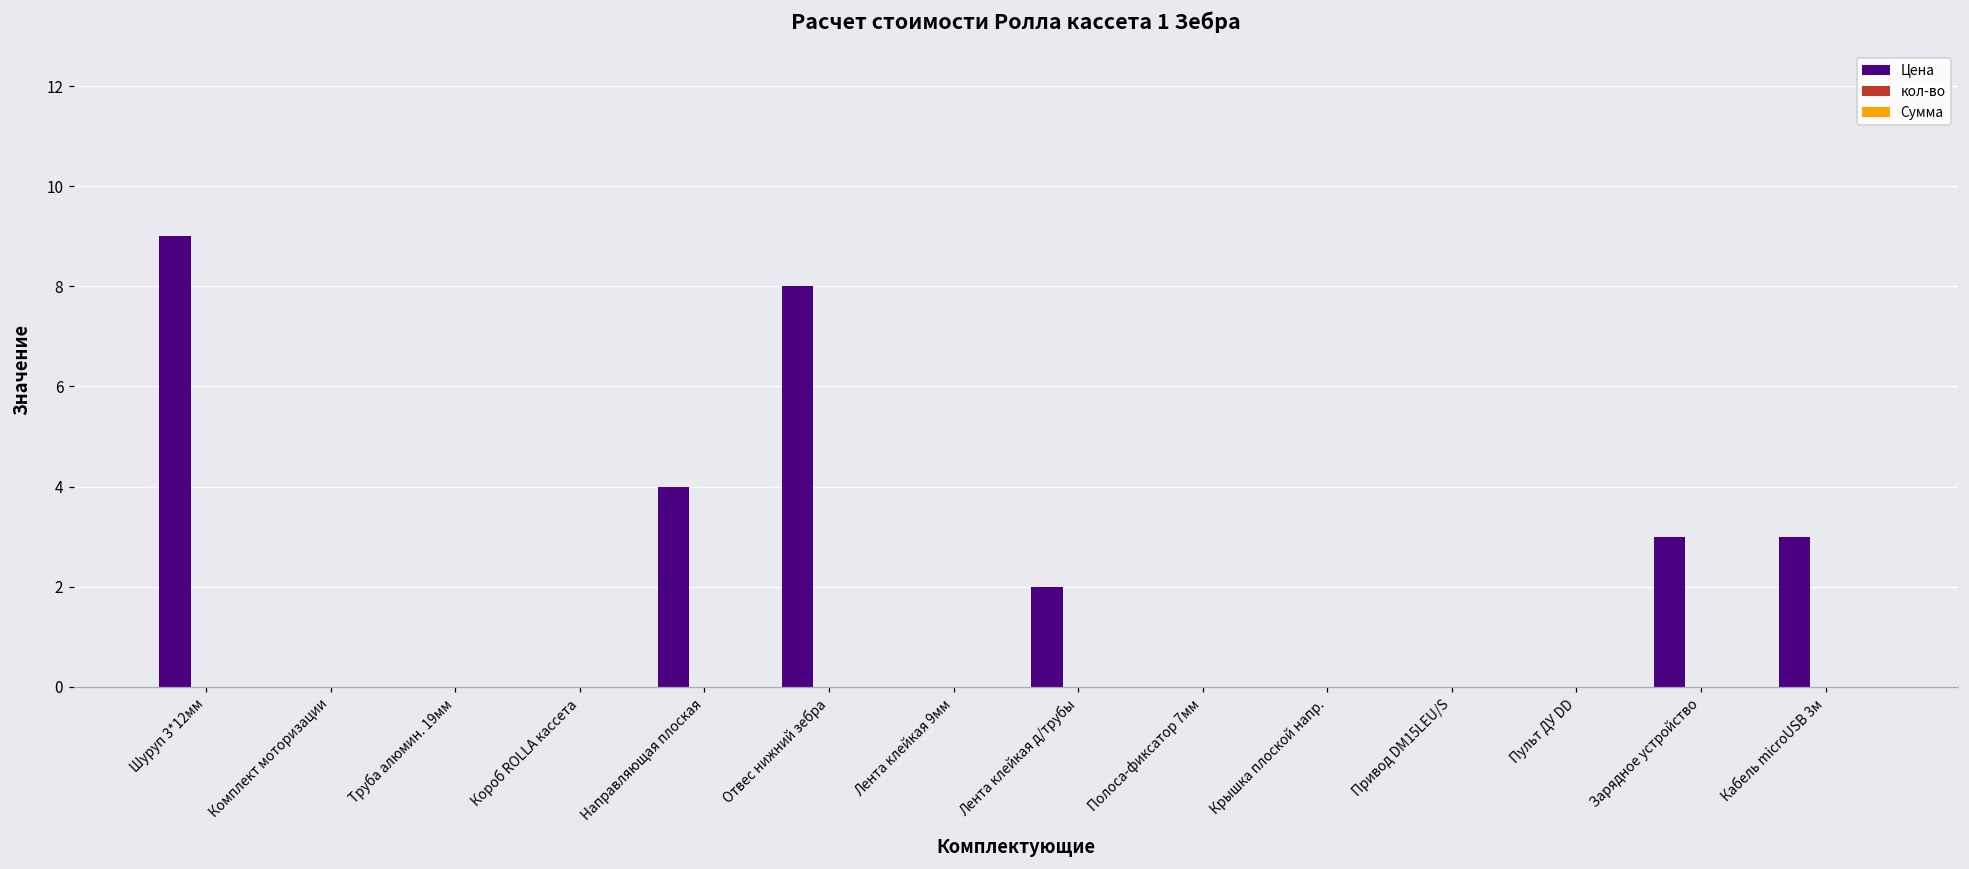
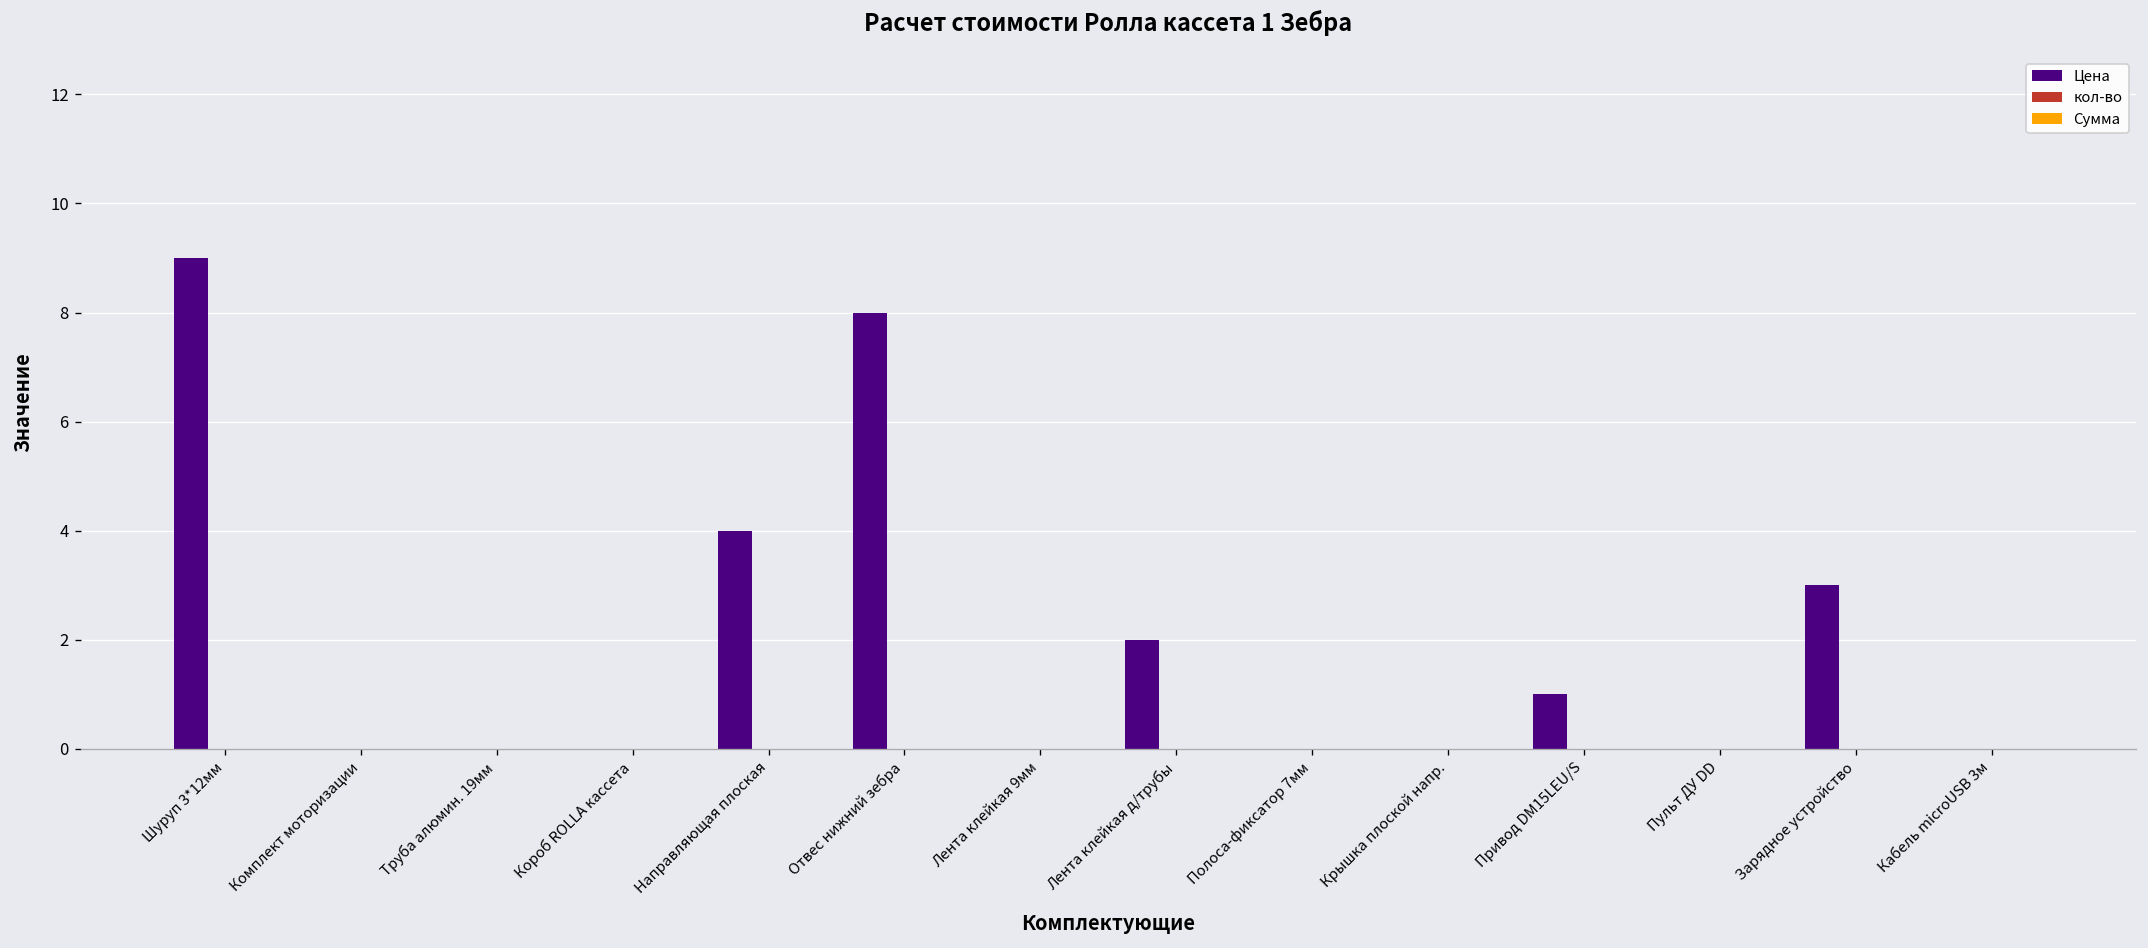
Цена, Привод DM15LEU/S: 0 -> 1
Цена, Кабель microUSB 3м: 3 -> 0
